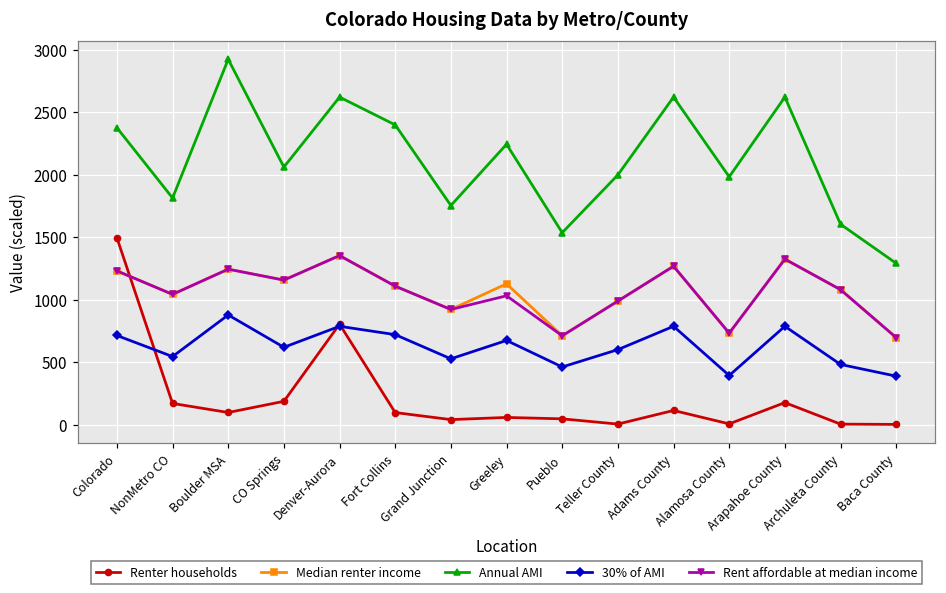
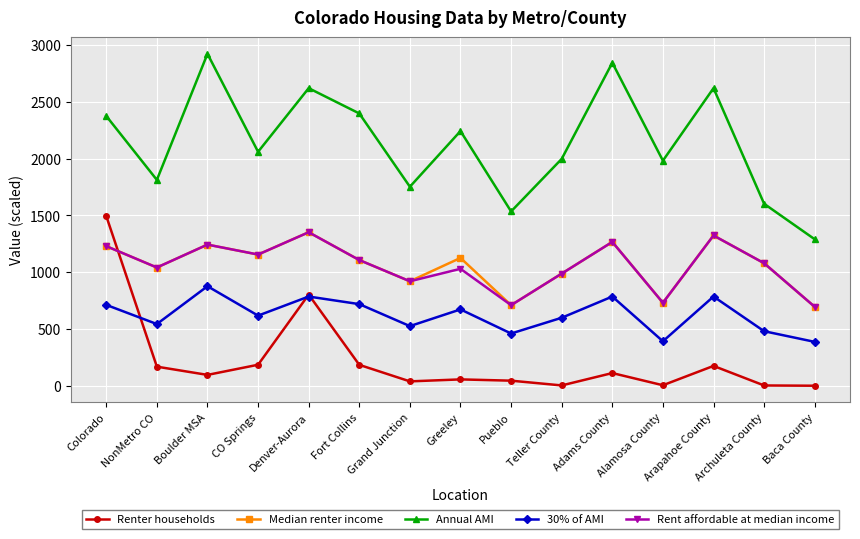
Renter households, Fort Collins: 100 -> 180
Annual AMI, Adams County: 2620 -> 2840
